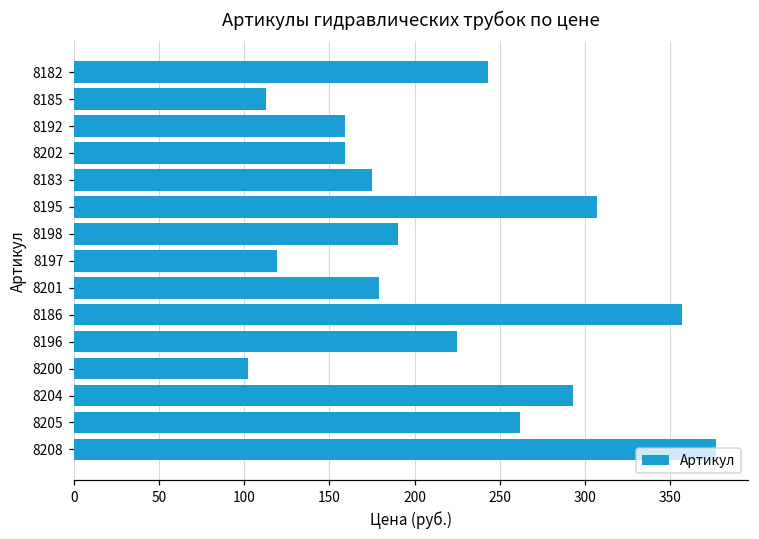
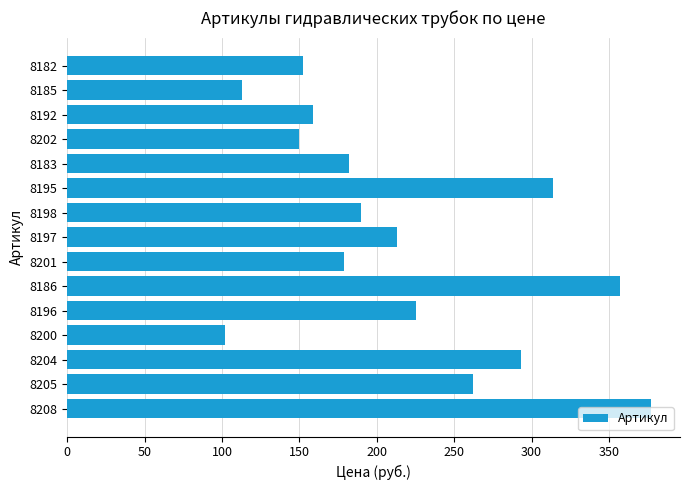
8182: 243 -> 152
8202: 159 -> 150
8183: 175 -> 182
8195: 307 -> 314
8197: 119 -> 213
